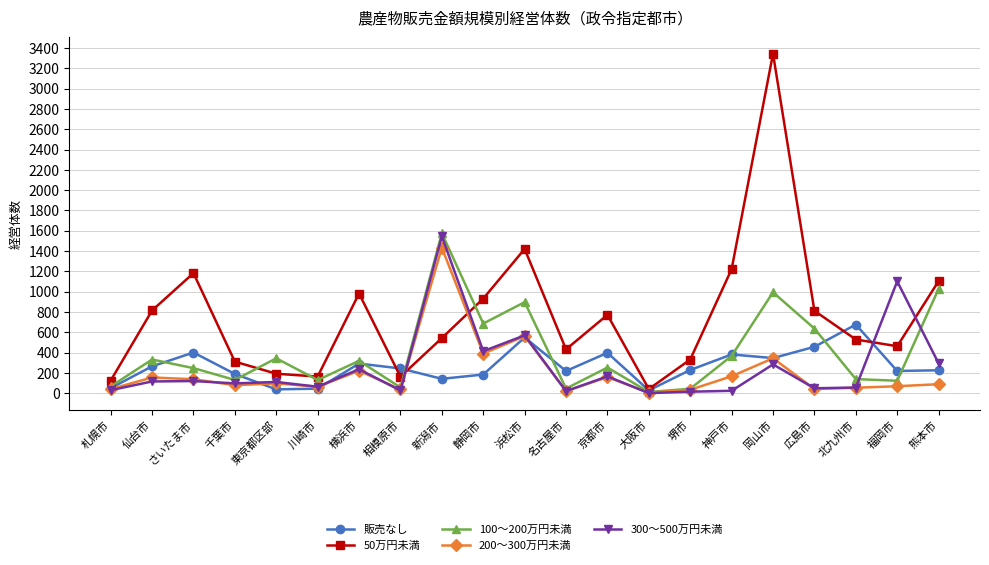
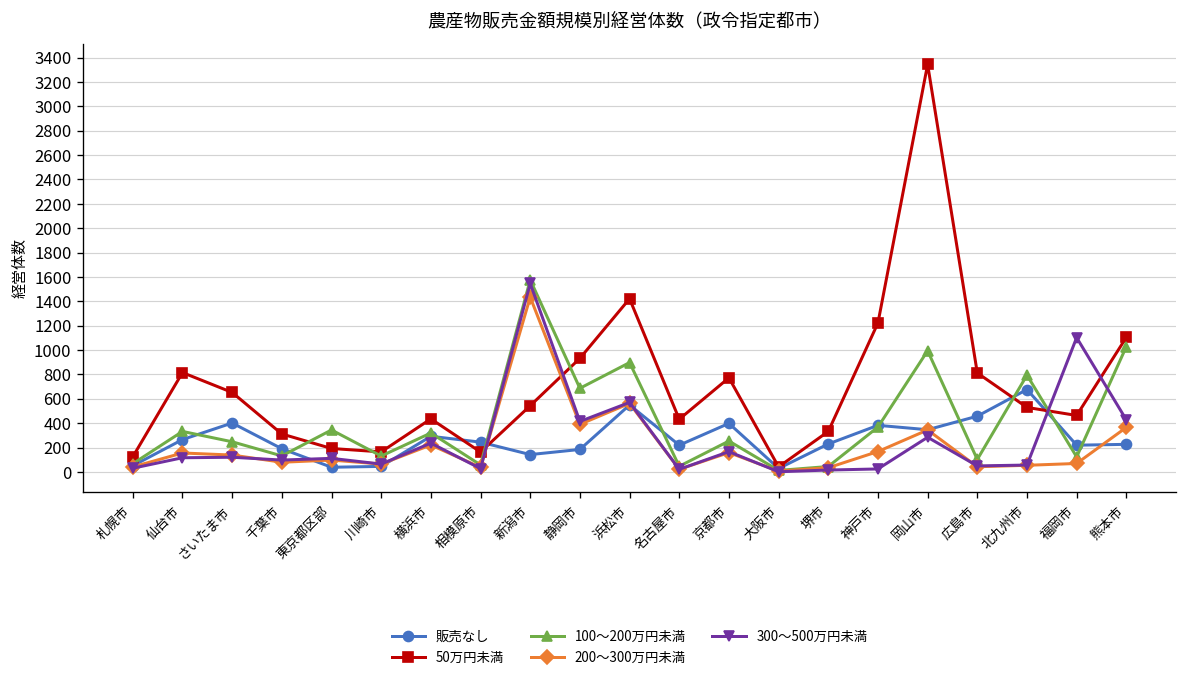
50万円未満, さいたま市: 1180 -> 650
50万円未満, 横浜市: 980 -> 440
100～200万円未満, 広島市: 640 -> 100
100～200万円未満, 北九州市: 140 -> 790
200～300万円未満, 熊本市: 90 -> 370
300～500万円未満, 熊本市: 290 -> 430
